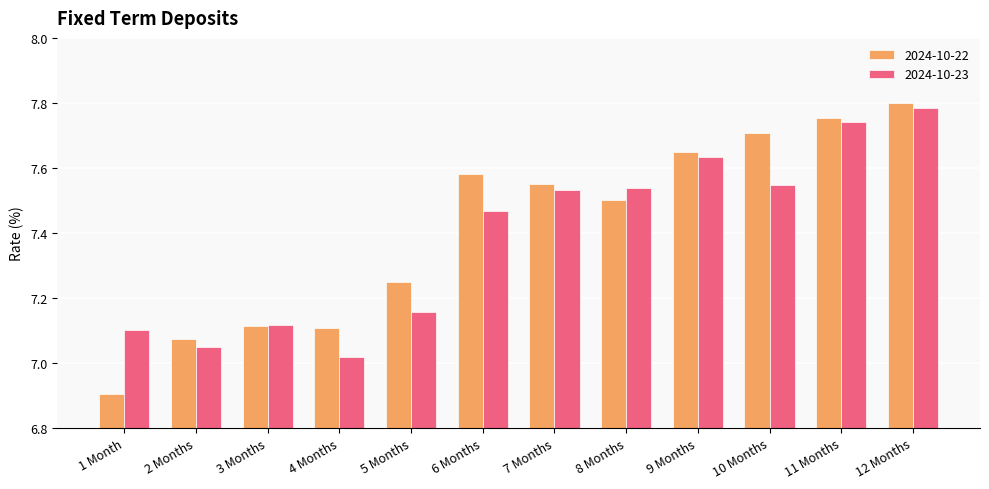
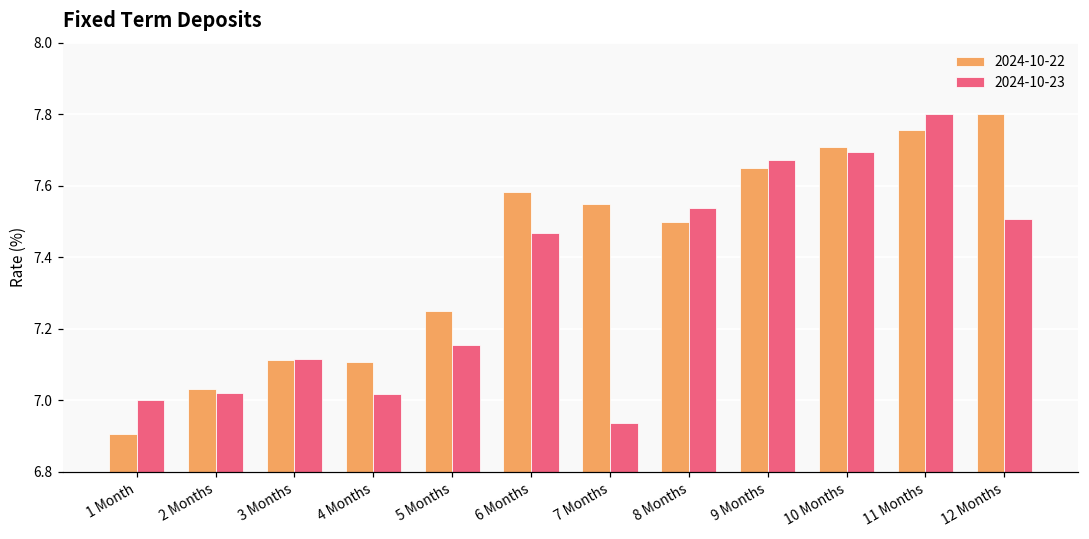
2024-10-23, 1 Month: 7.1 -> 7.0
2024-10-22, 2 Months: 7.08 -> 7.03
2024-10-23, 2 Months: 7.05 -> 7.02
2024-10-23, 7 Months: 7.53 -> 6.94
2024-10-23, 9 Months: 7.63 -> 7.67
2024-10-23, 10 Months: 7.55 -> 7.69
2024-10-23, 11 Months: 7.74 -> 7.80
2024-10-23, 12 Months: 7.78 -> 7.51
